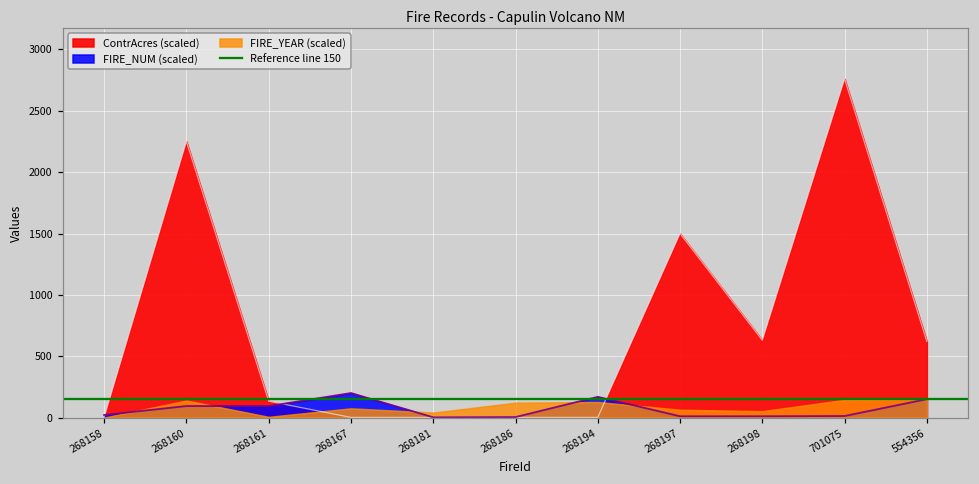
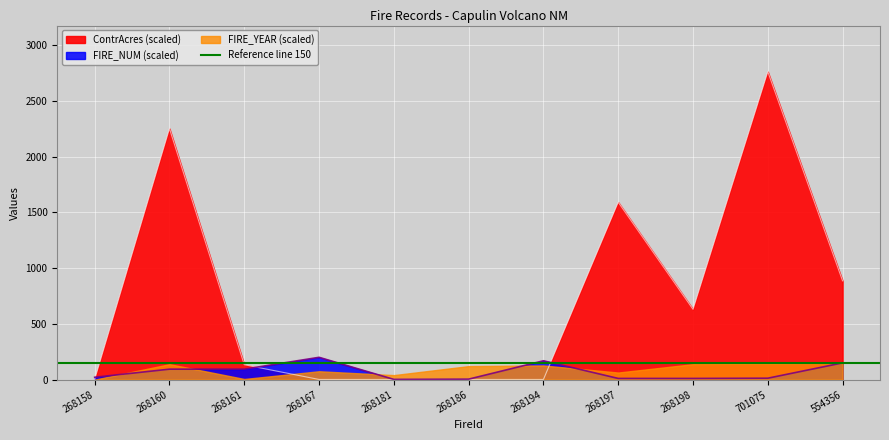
ContrAcres (scaled), 268197: 1500 -> 1590
FIRE_YEAR (scaled), 268198: 50 -> 140
ContrAcres (scaled), 554356: 620 -> 890
